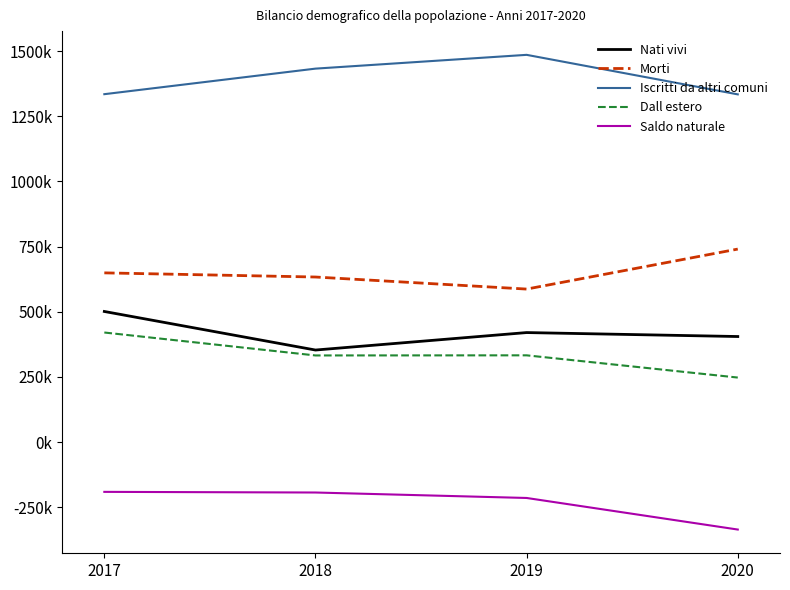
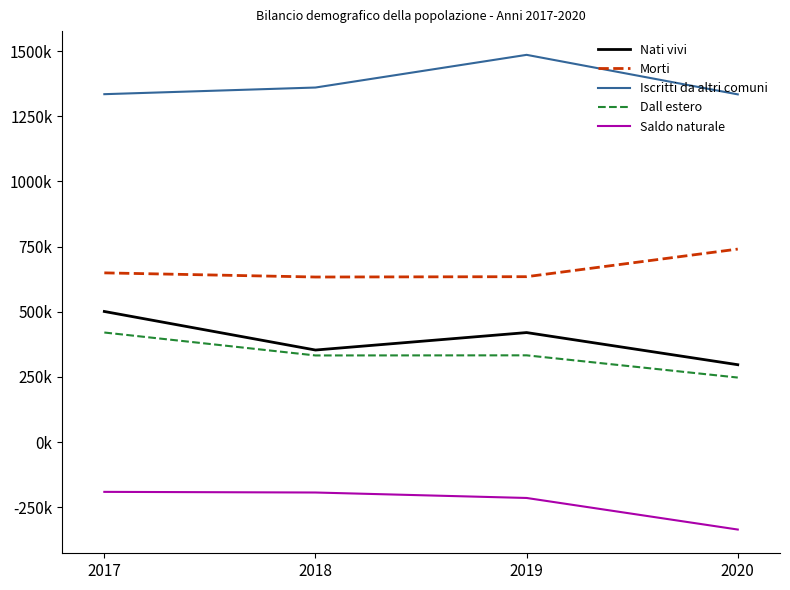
Iscritti da altri comuni, 2018: 1430000 -> 1360000
Morti, 2019: 590000 -> 630000
Nati vivi, 2020: 400000 -> 300000
